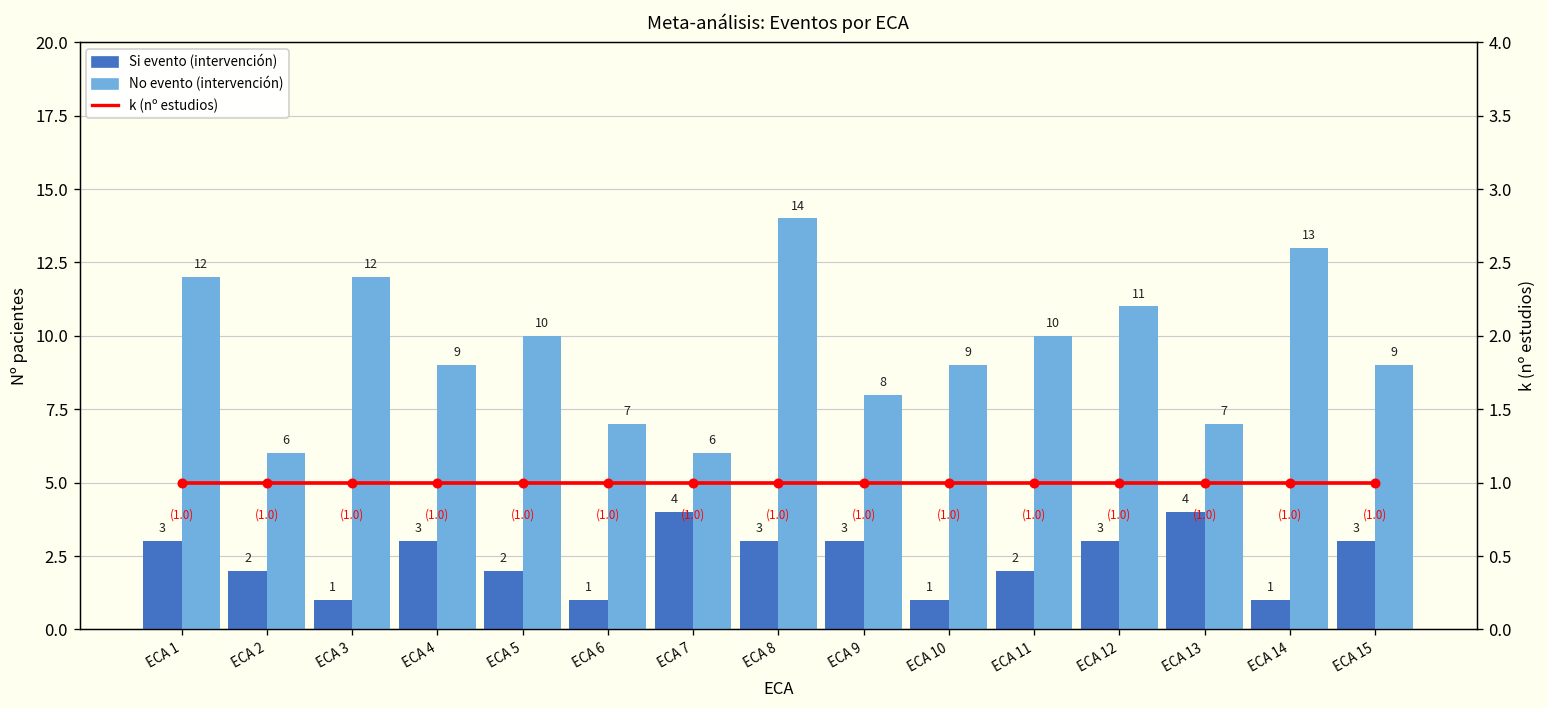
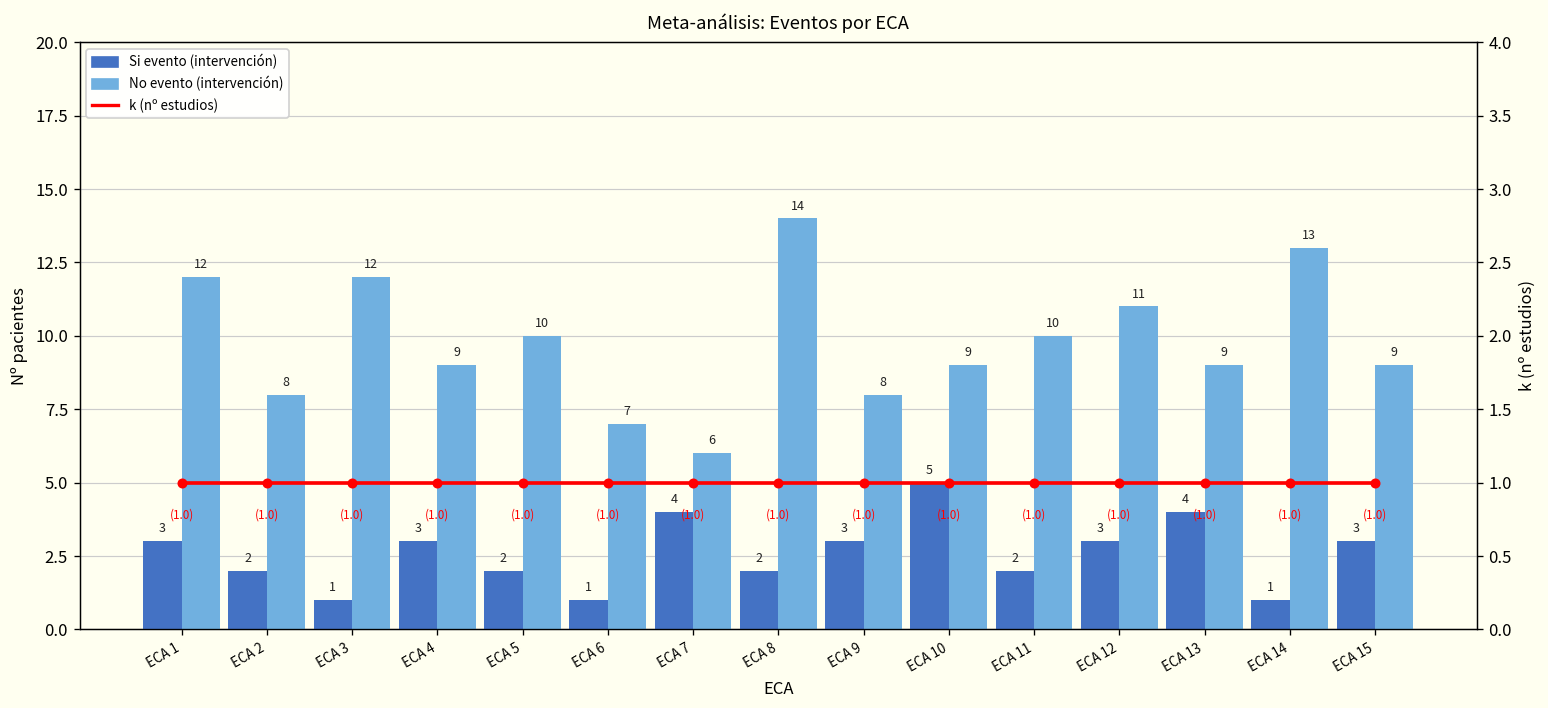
No evento (intervención), ECA 2: 6 -> 8
Si evento (intervención), ECA 8: 3 -> 2
Si evento (intervención), ECA 10: 1 -> 5
No evento (intervención), ECA 13: 7 -> 9
